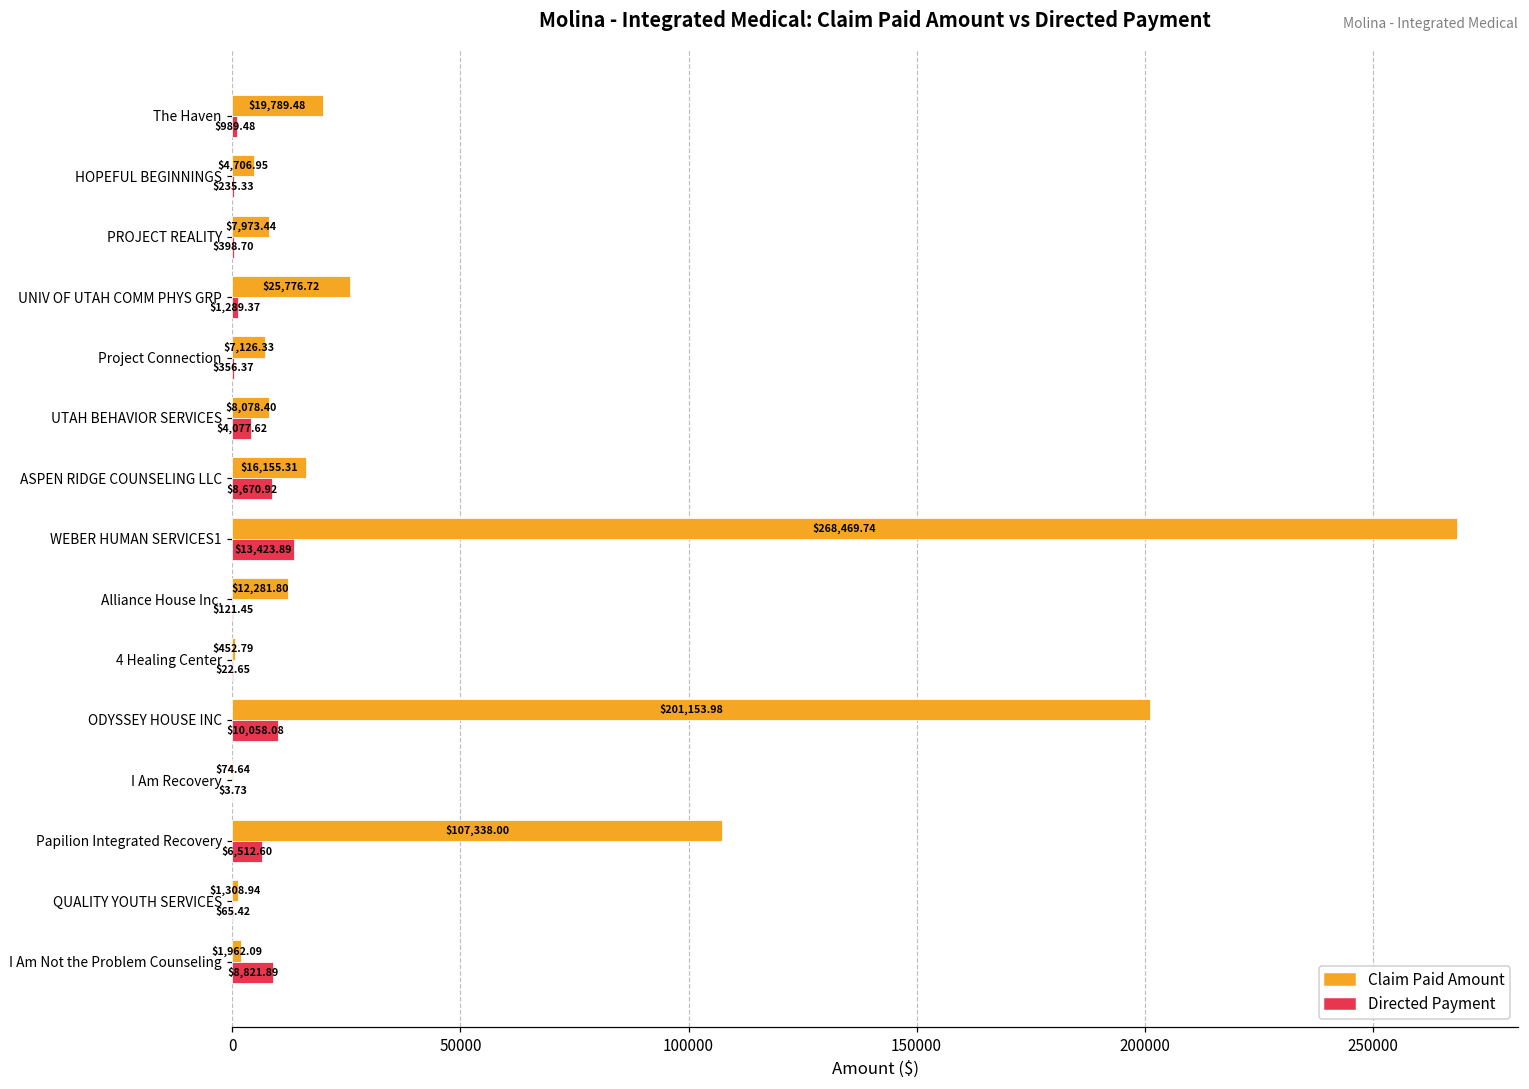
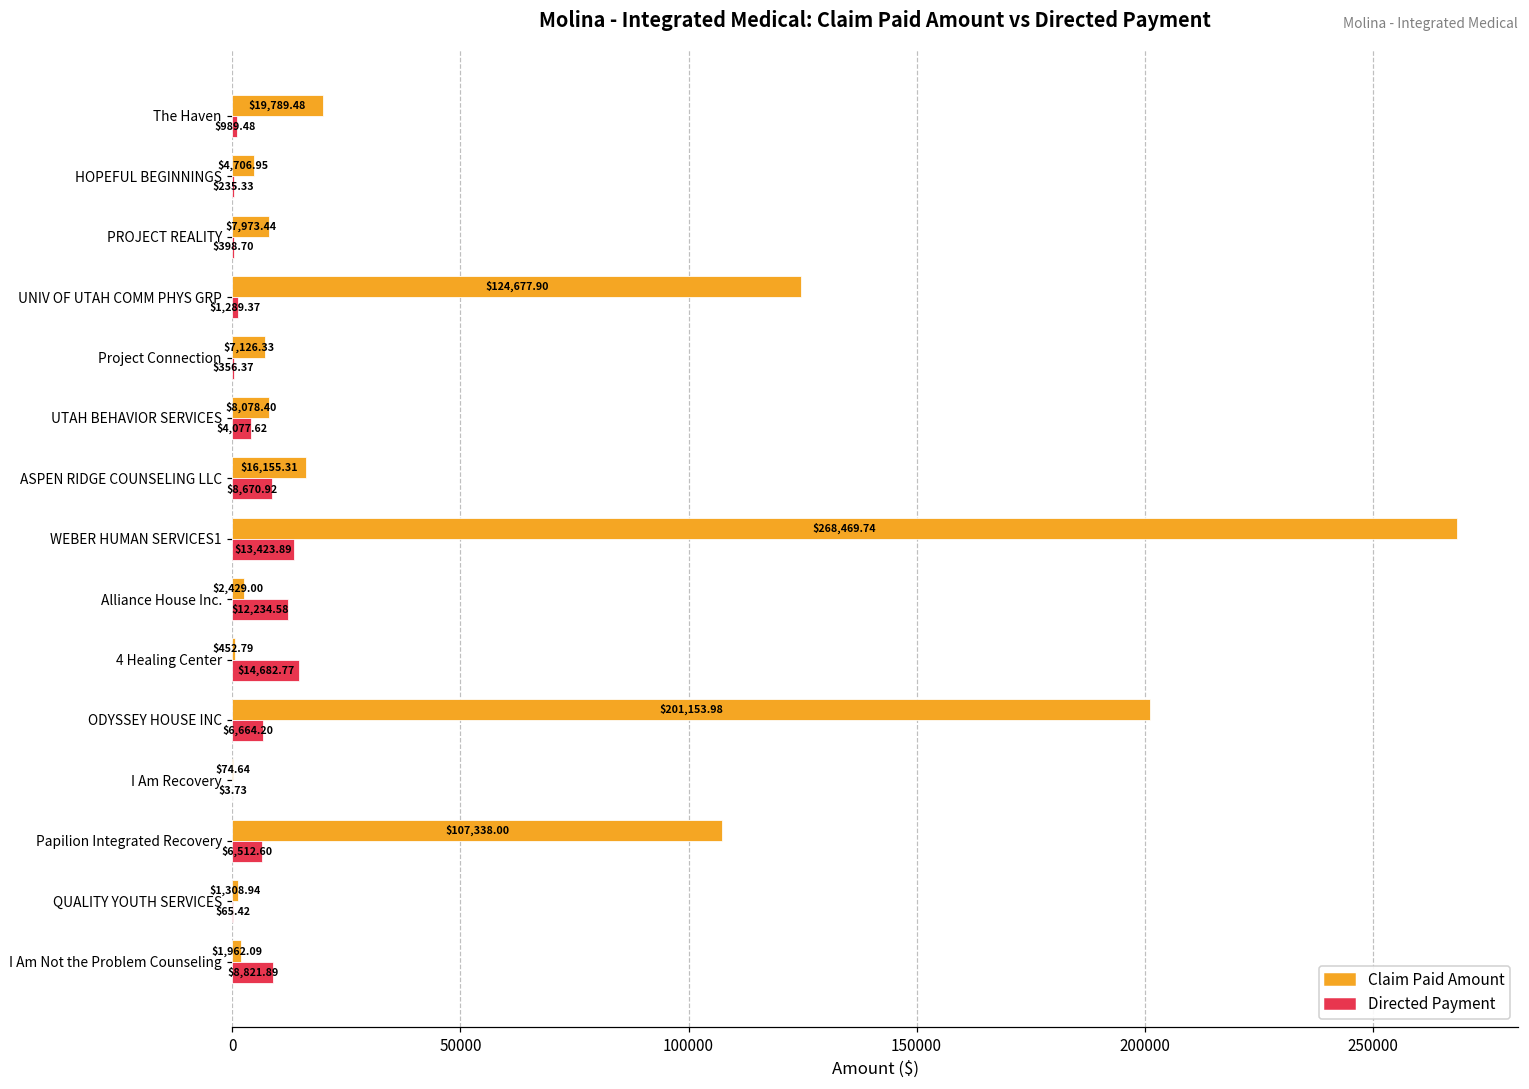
Claim Paid Amount, UNIV OF UTAH COMM PHYS GRP: $25,776.72 -> $124,677.90
Claim Paid Amount, Alliance House Inc.: $12,281.80 -> $2,429.00
Directed Payment, Alliance House Inc.: $121.45 -> $12,234.58
Directed Payment, 4 Healing Center: $22.65 -> $14,682.77
Directed Payment, ODYSSEY HOUSE INC: $10,058.08 -> $6,664.20
